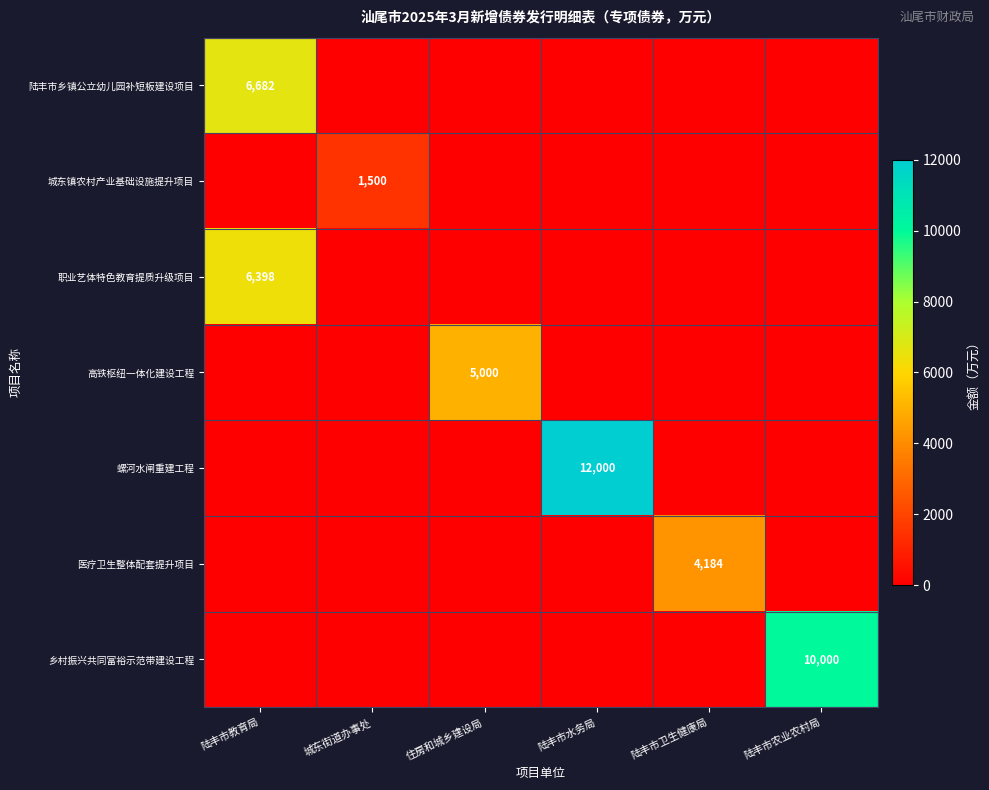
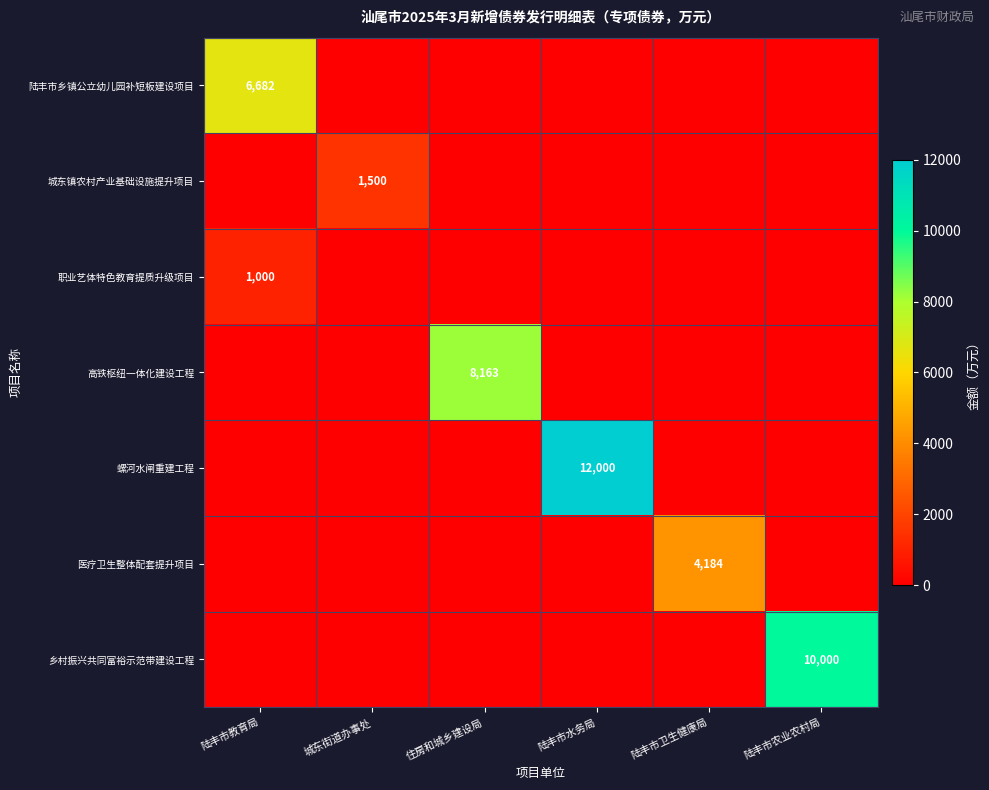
职业艺体特色教育提质升级项目, 陆丰市教育局: 6,398 -> 1,000
高铁枢纽一体化建设工程, 住房和城乡建设局: 5,000 -> 8,163
